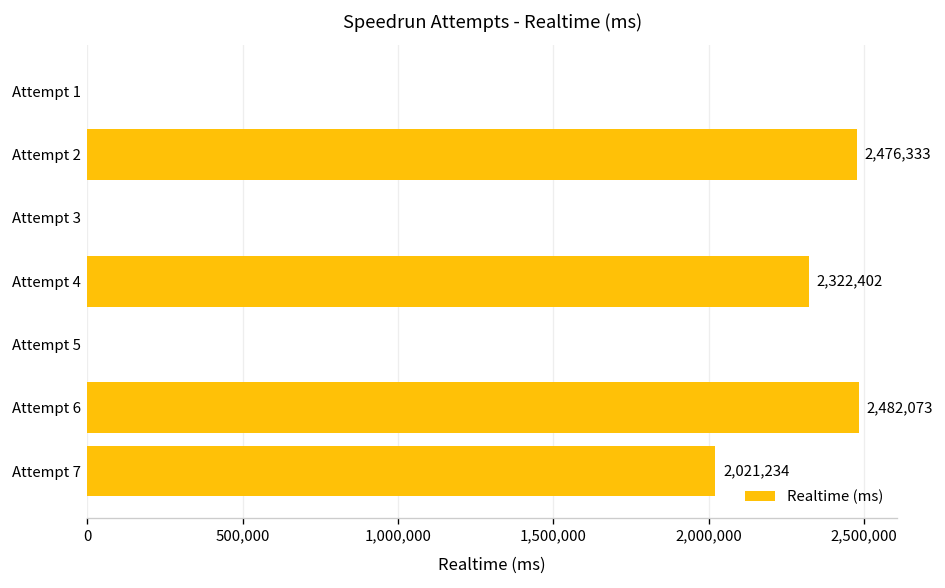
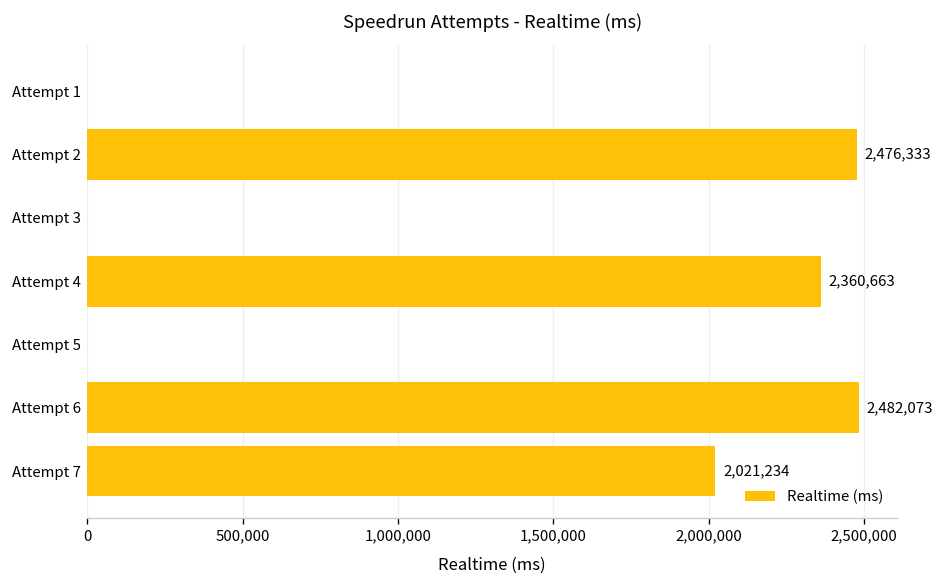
Attempt 4: 2,322,402 -> 2,360,663
